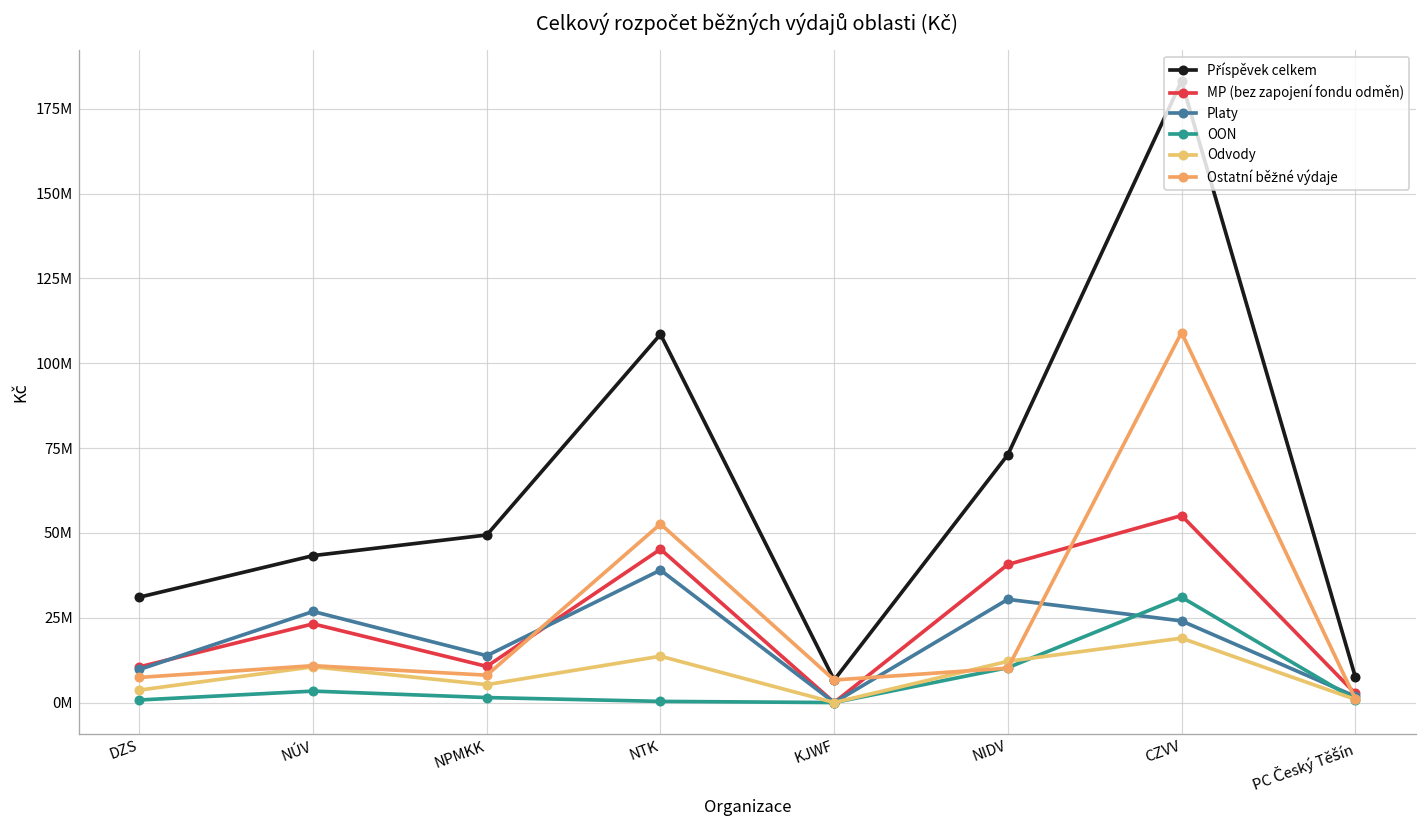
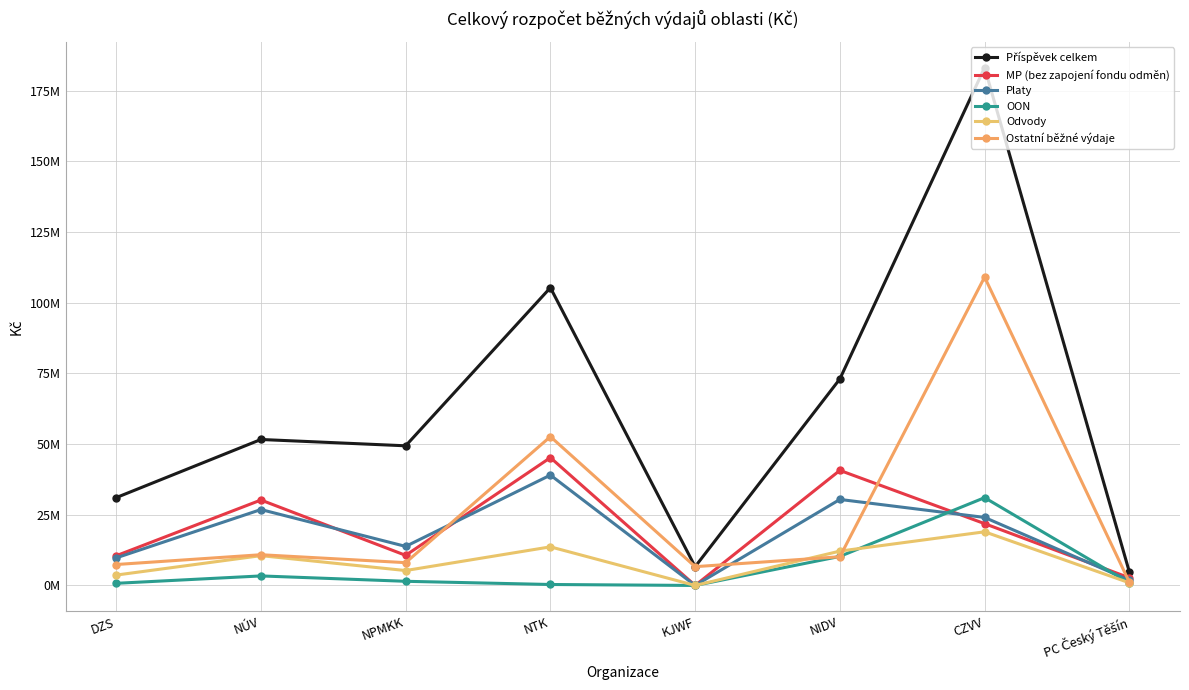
Příspěvek celkem, NÚV: 43000000 -> 52000000
MP (bez zapojení fondu odměn), NÚV: 23000000 -> 30000000
Příspěvek celkem, NTK: 109000000 -> 105000000
MP (bez zapojení fondu odměn), CZVV: 55000000 -> 22000000
Příspěvek celkem, PC Český Těšín: 8000000 -> 5000000
